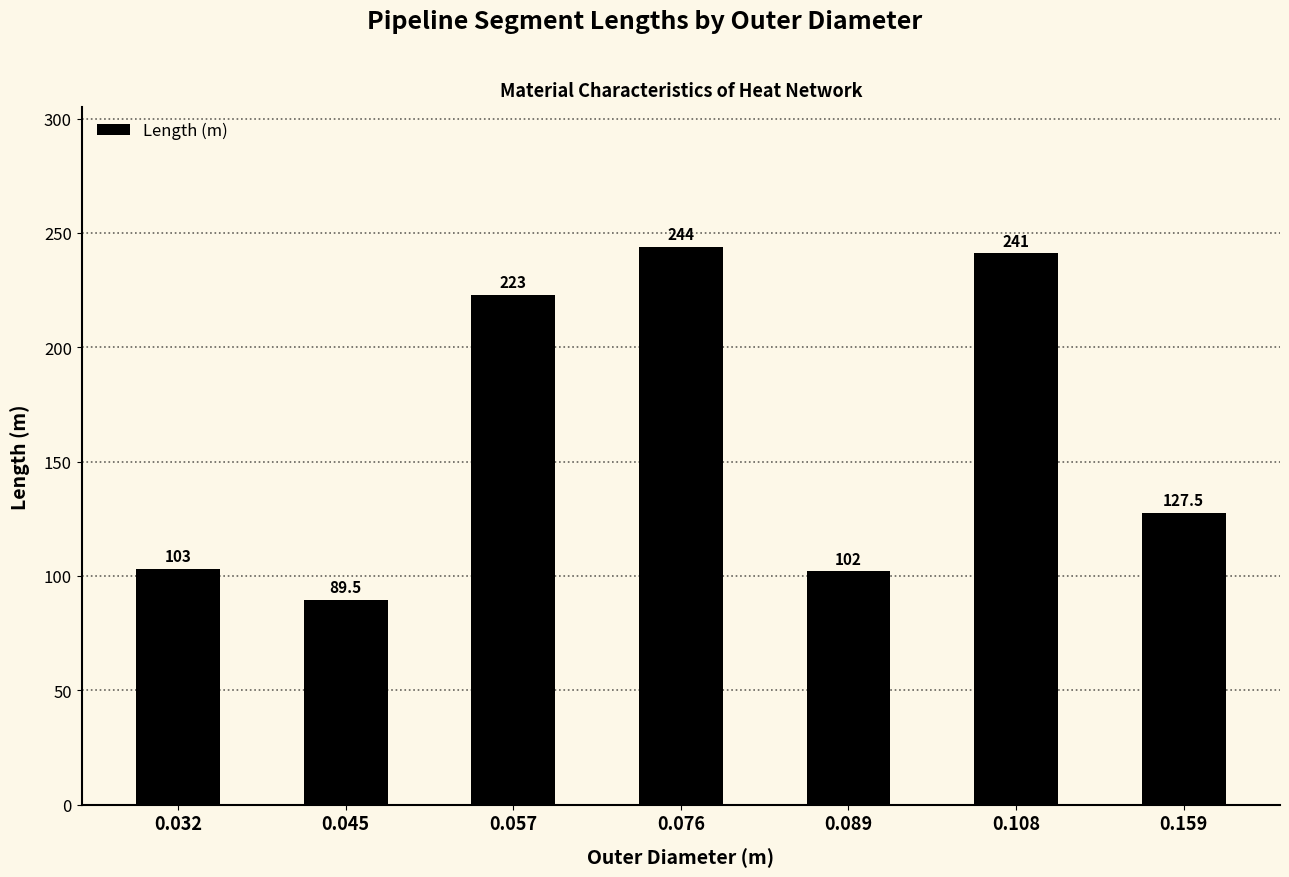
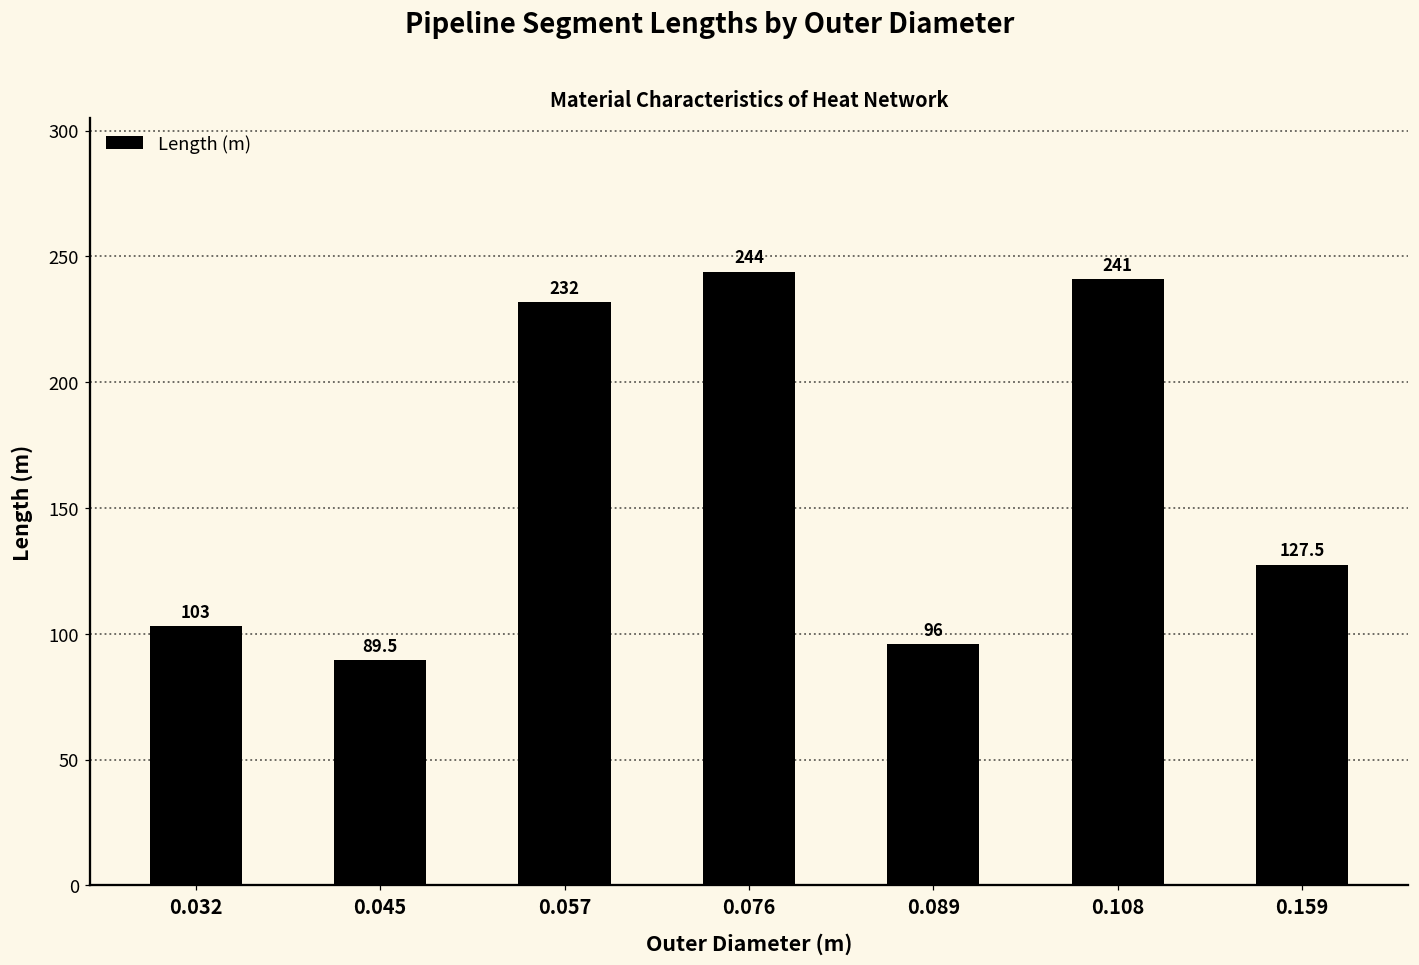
0.057: 223 -> 232
0.089: 102 -> 96
